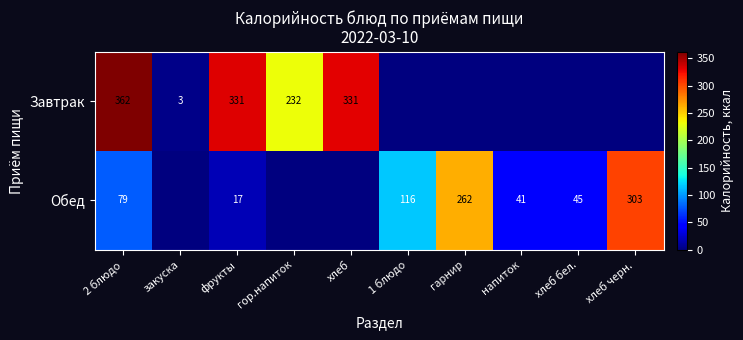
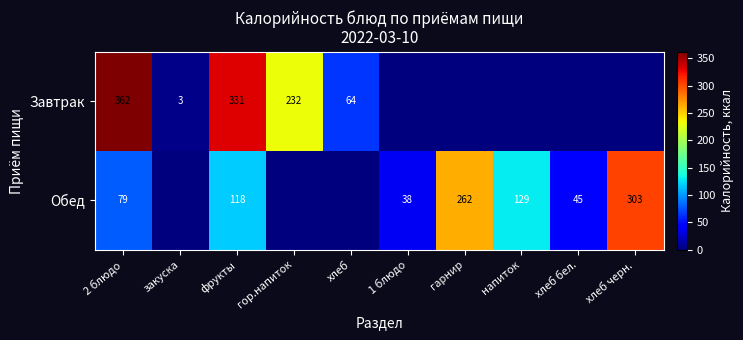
Завтрак, хлеб: 331 -> 64
Обед, фрукты: 17 -> 118
Обед, 1 блюдо: 116 -> 38
Обед, напиток: 41 -> 129
